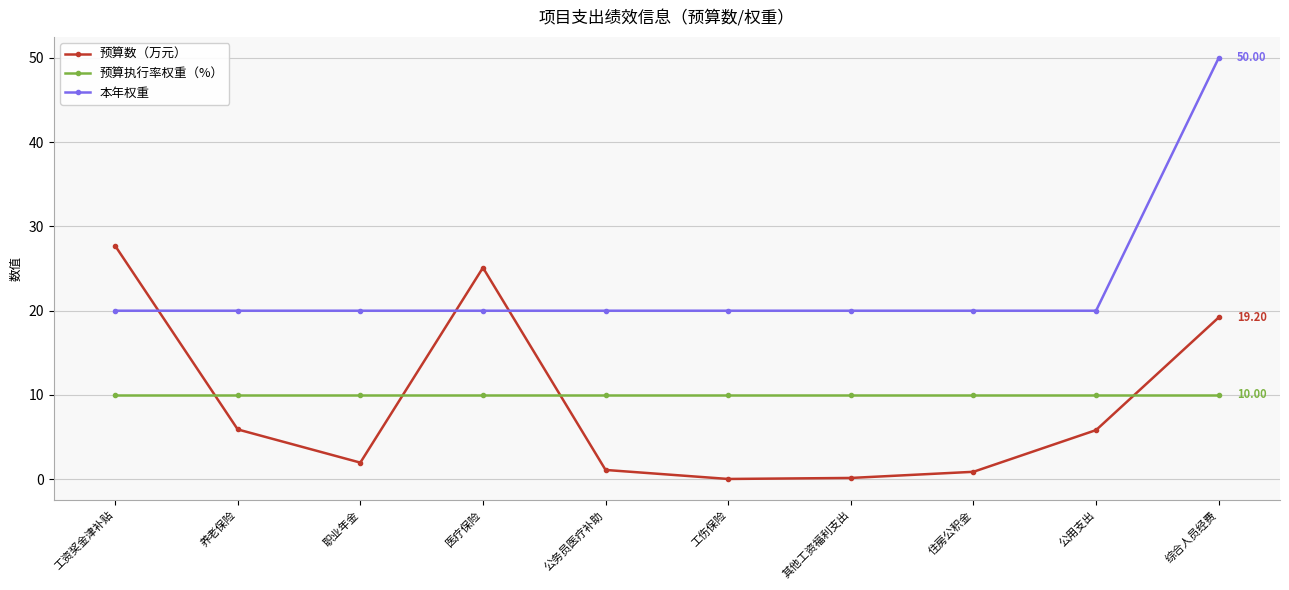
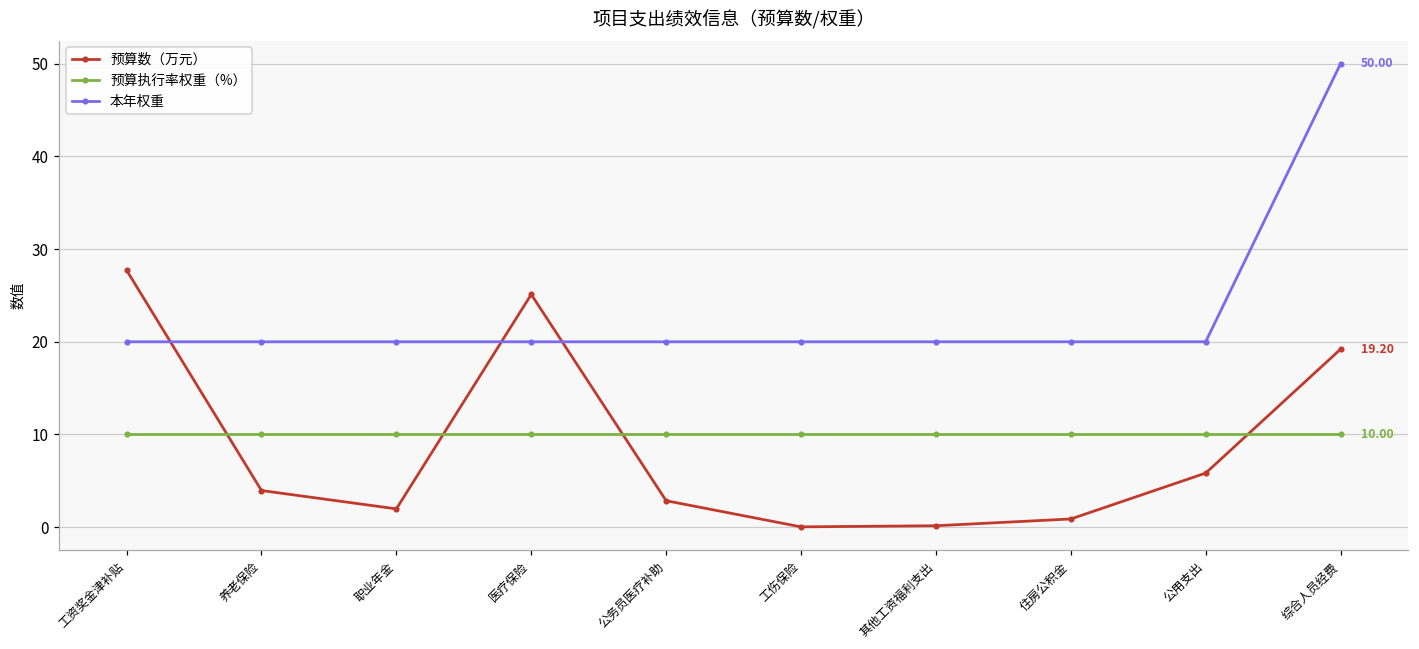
预算数（万元）, 养老保险: 6 -> 4
预算数（万元）, 公务员医疗补助: 1 -> 3
